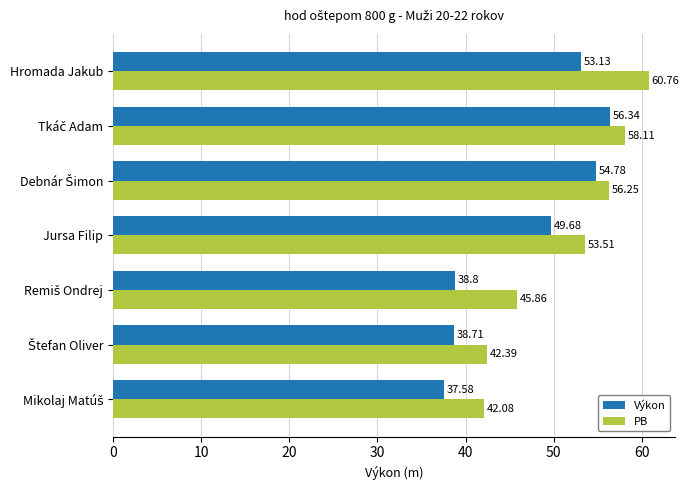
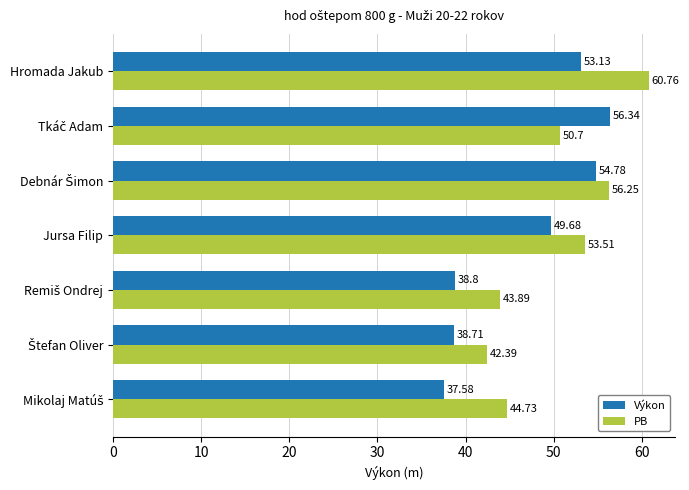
PB, Tkáč Adam: 58.11 -> 50.7
PB, Remiš Ondrej: 45.86 -> 43.89
PB, Mikolaj Matúš: 42.08 -> 44.73
